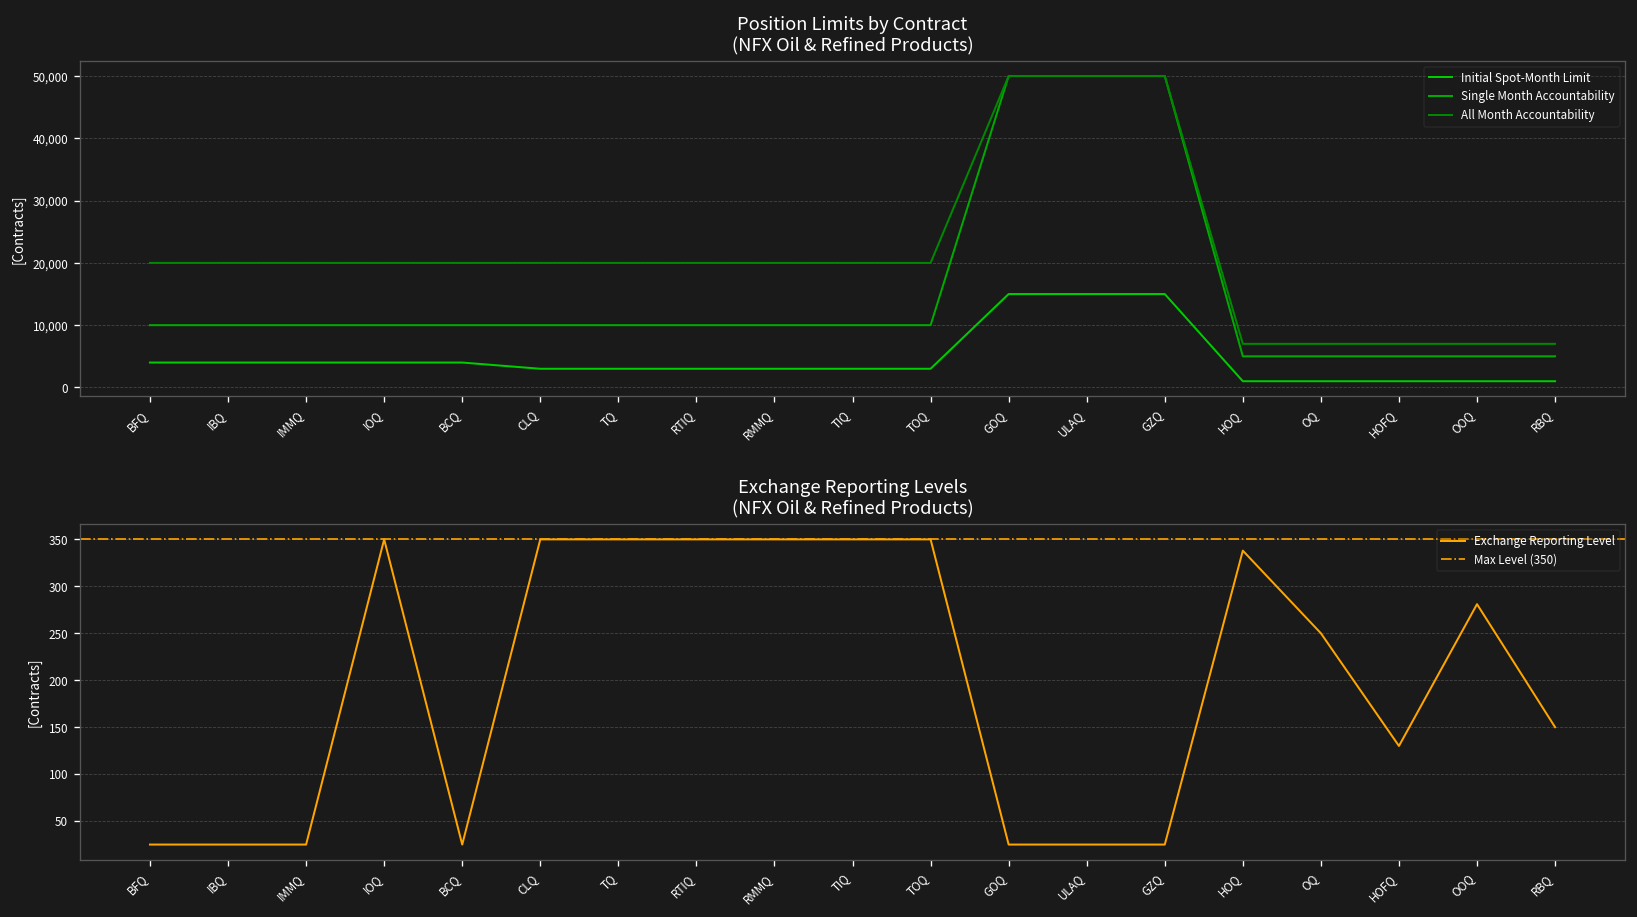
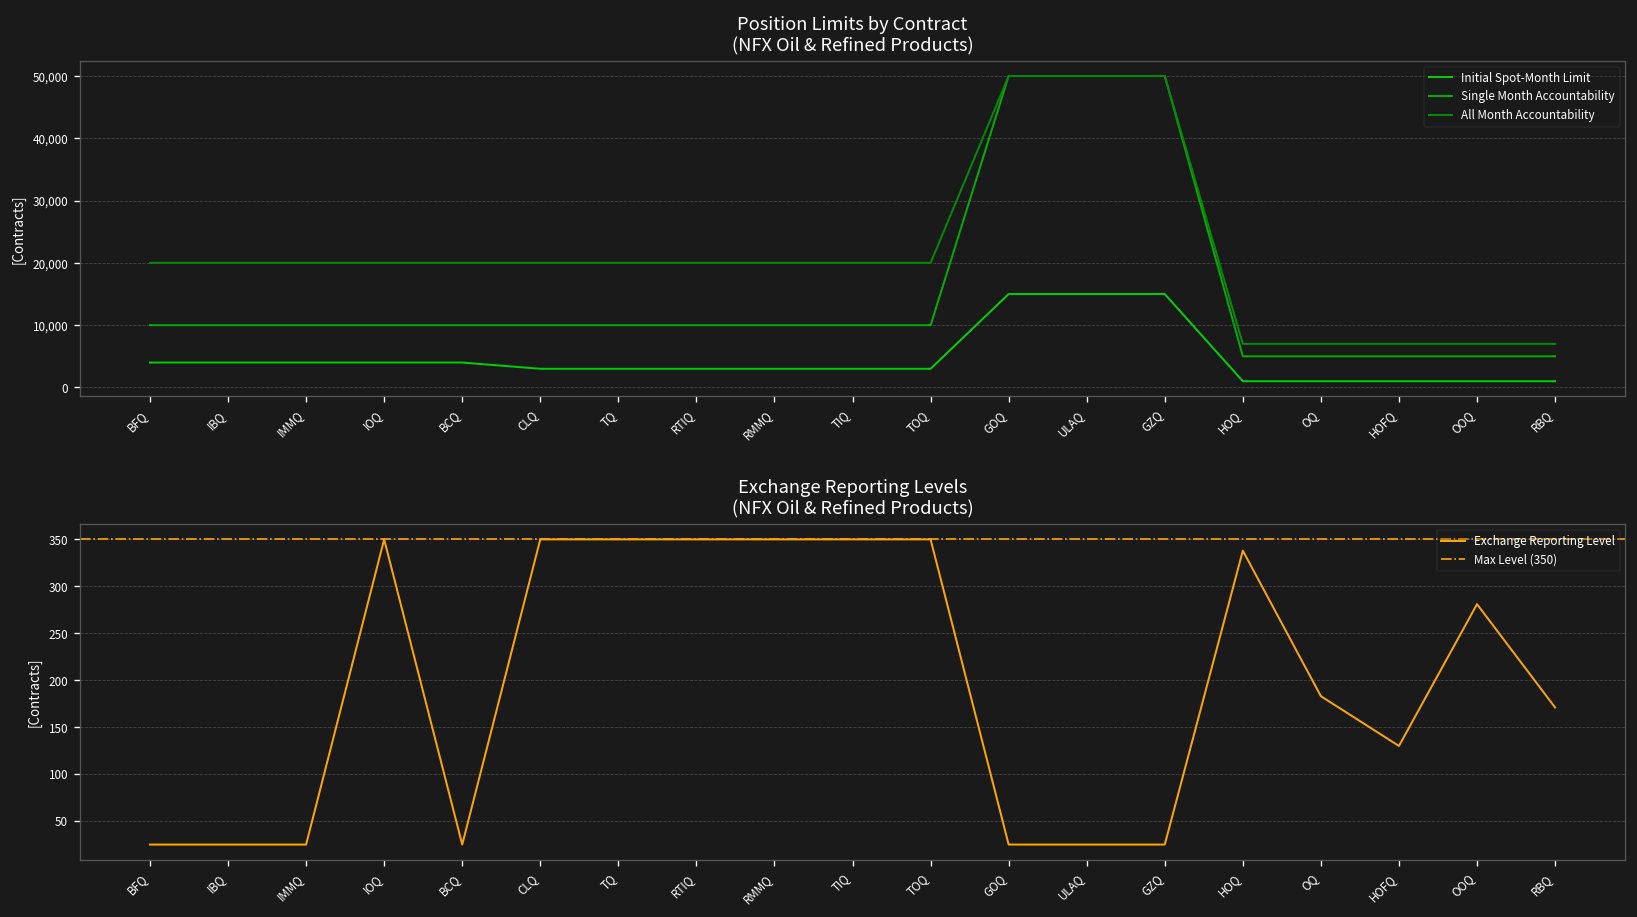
Exchange Reporting Levels (NFX Oil & Refined Products), OQ: 250 -> 180
Exchange Reporting Levels (NFX Oil & Refined Products), RBQ: 150 -> 170
